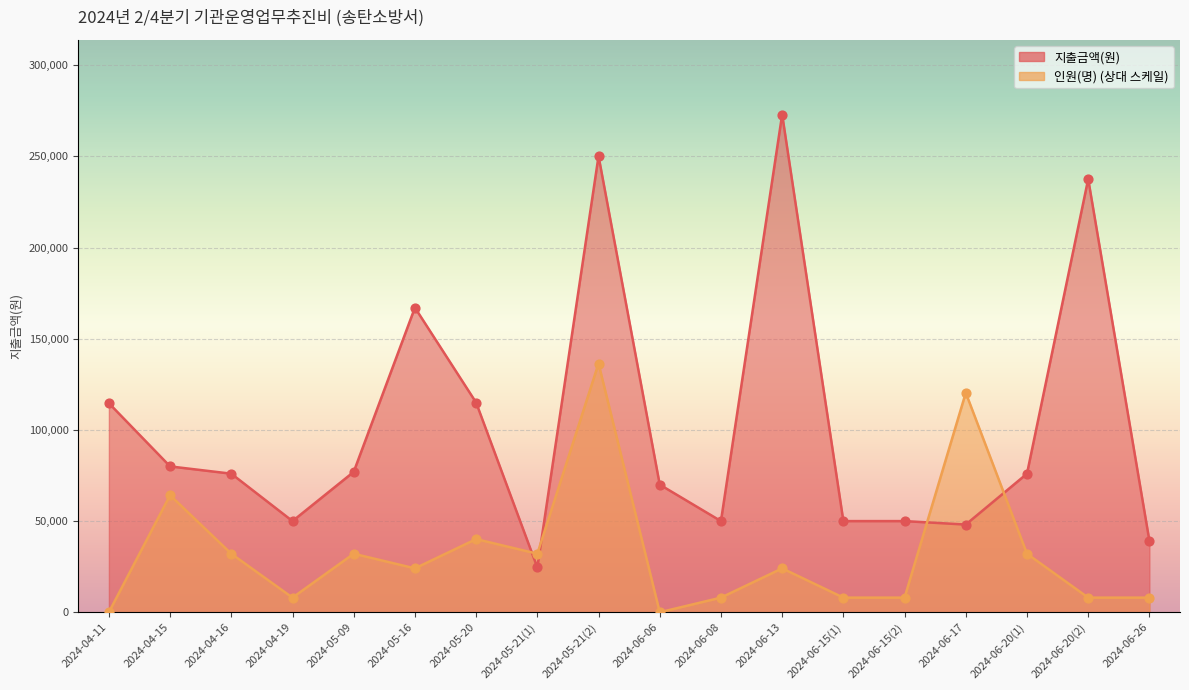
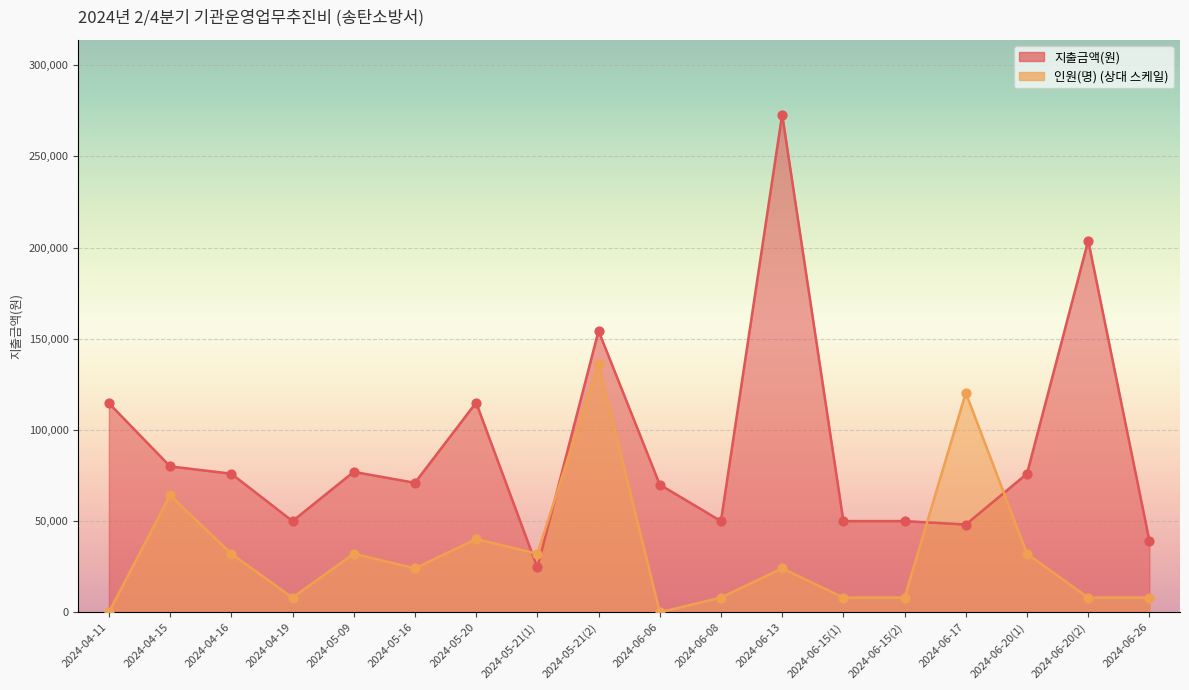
지출금액(원), 2024-05-16: 167,000 -> 71,000
지출금액(원), 2024-05-21(2): 250,000 -> 154,000
지출금액(원), 2024-06-20(2): 238,000 -> 204,000
